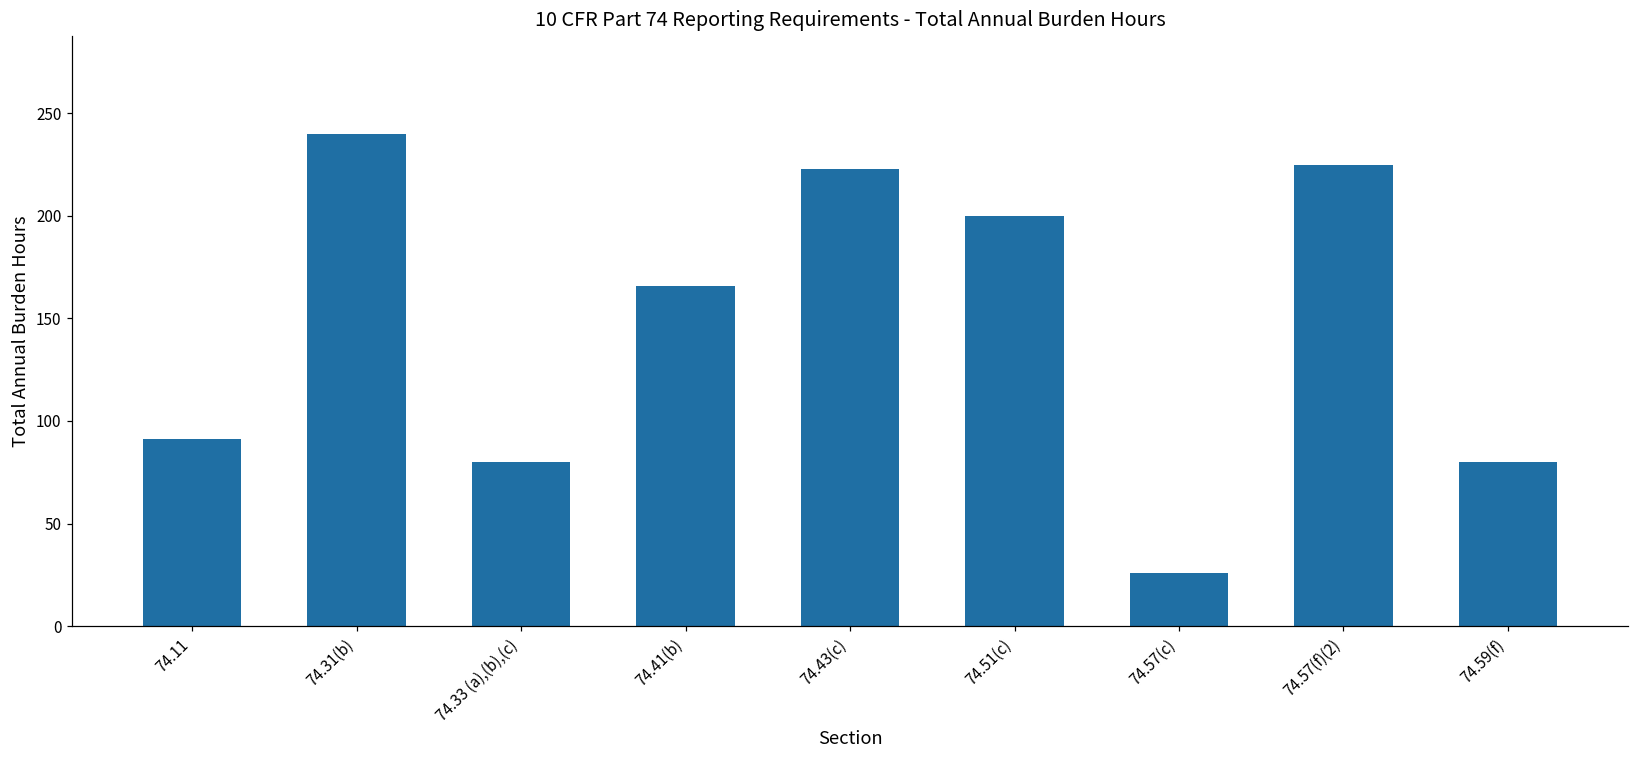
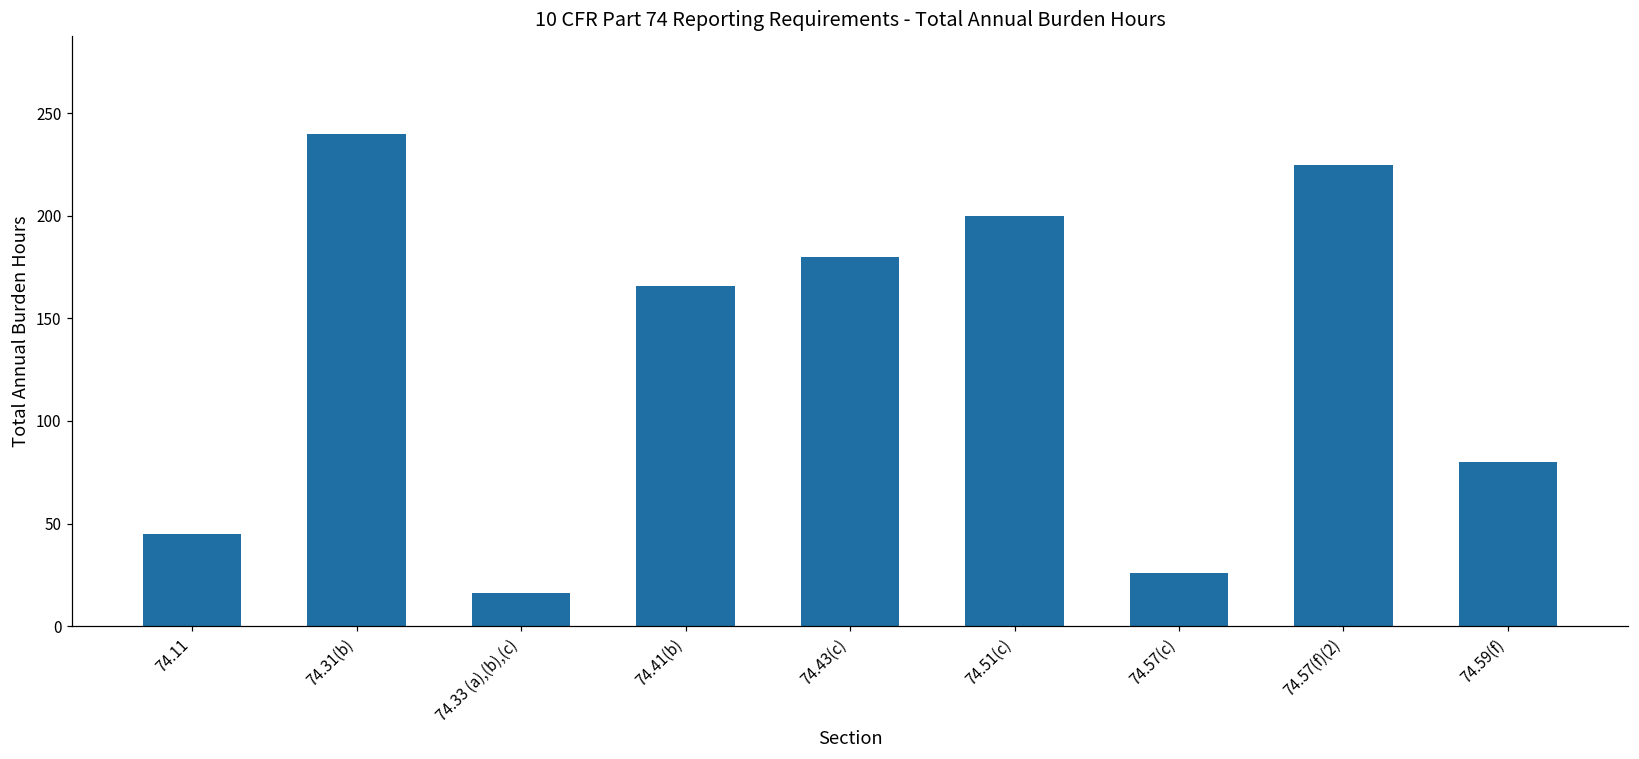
74.11: 91 -> 45
74.33 (a),(b),(c): 80 -> 16
74.43(c): 223 -> 180
